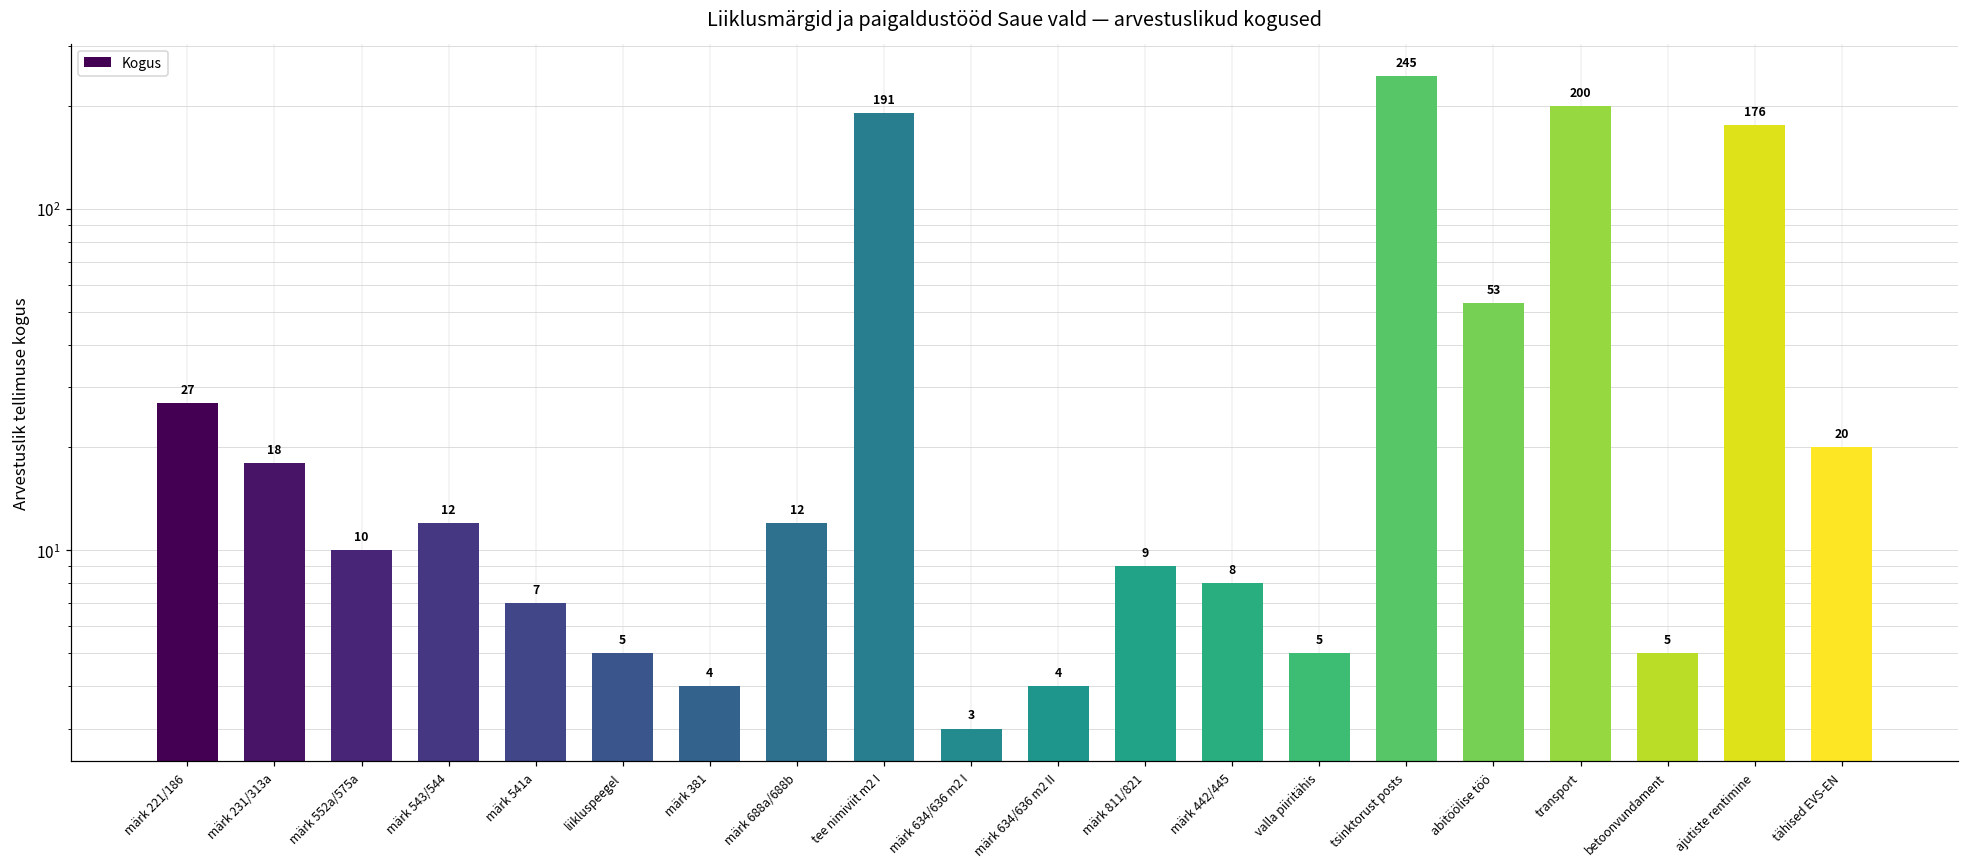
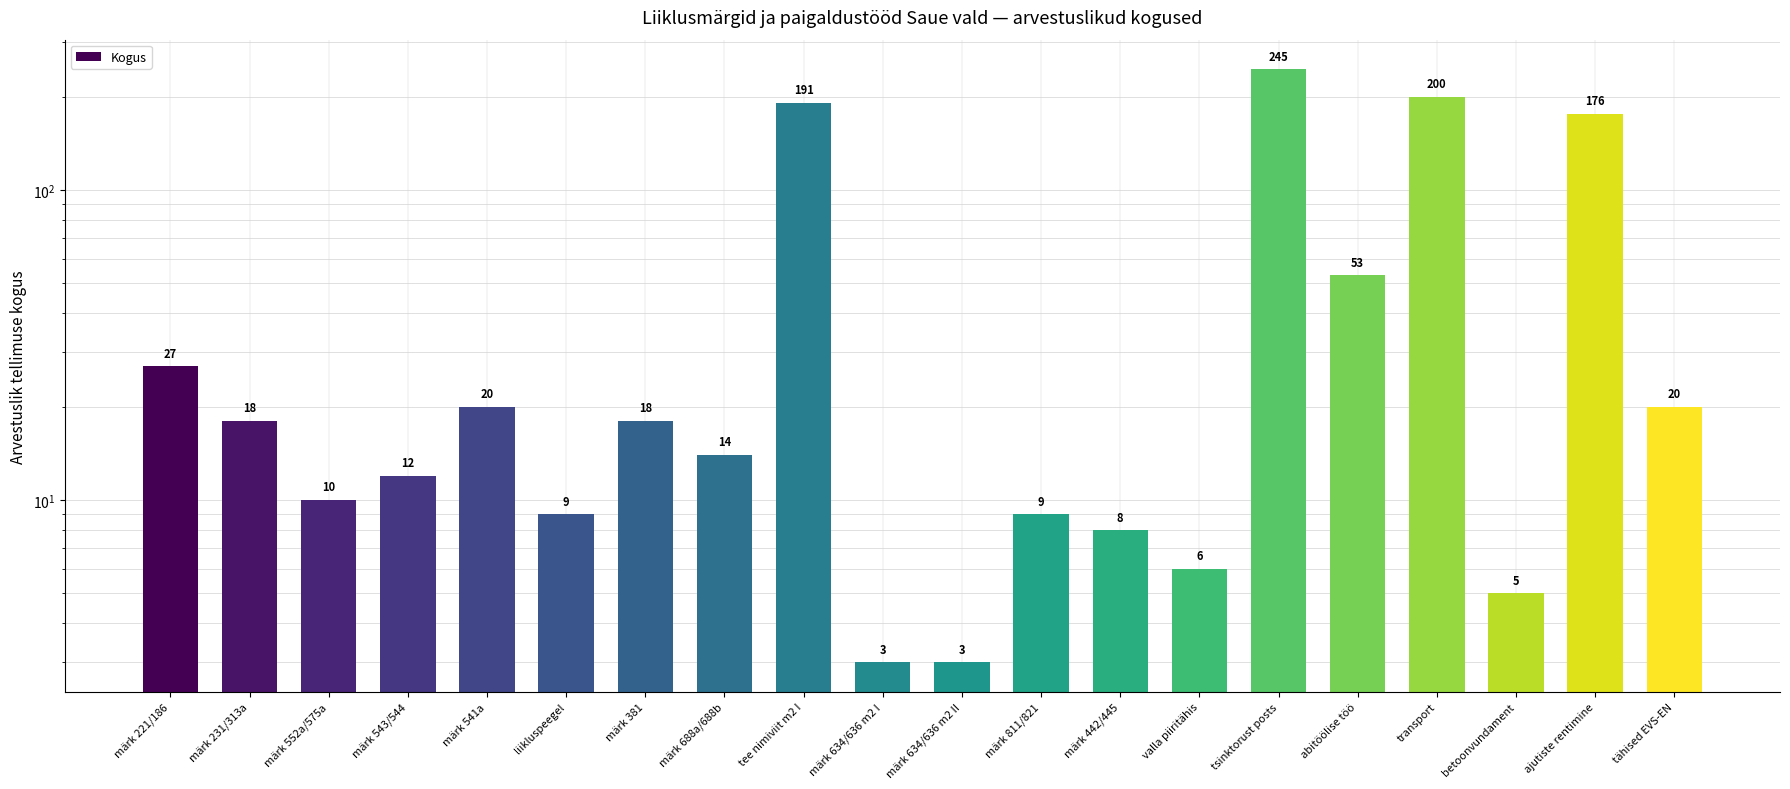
märk 541a: 7 -> 20
liikluspeegel: 5 -> 9
märk 381: 4 -> 18
märk 688a/688b: 12 -> 14
märk 634/636 m2 II: 4 -> 3
valla piiritähis: 5 -> 6
